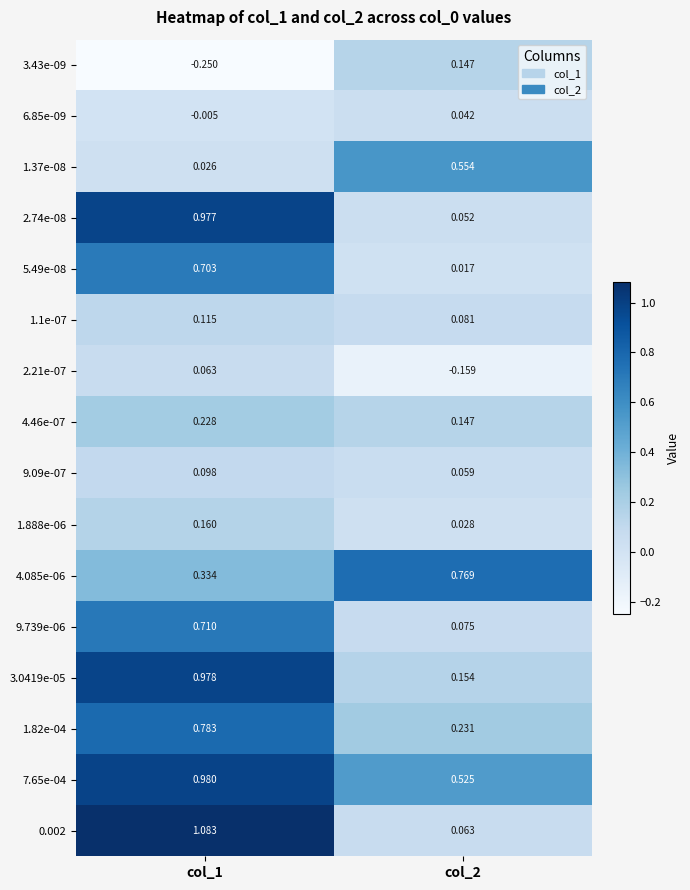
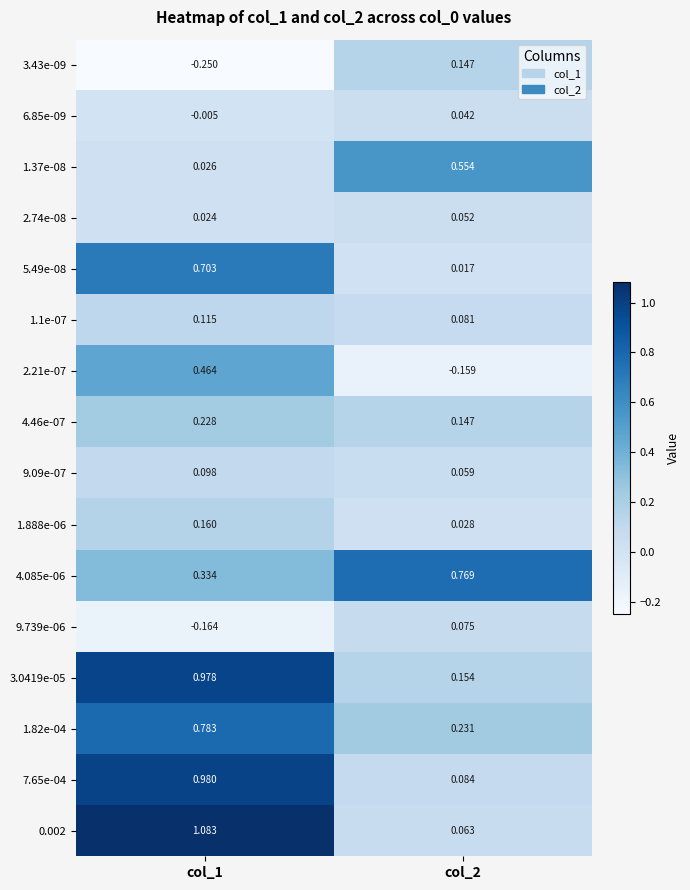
2.74e-08, col_1: 0.977 -> 0.024
2.21e-07, col_1: 0.063 -> 0.464
9.739e-06, col_1: 0.710 -> -0.164
7.65e-04, col_2: 0.525 -> 0.084
